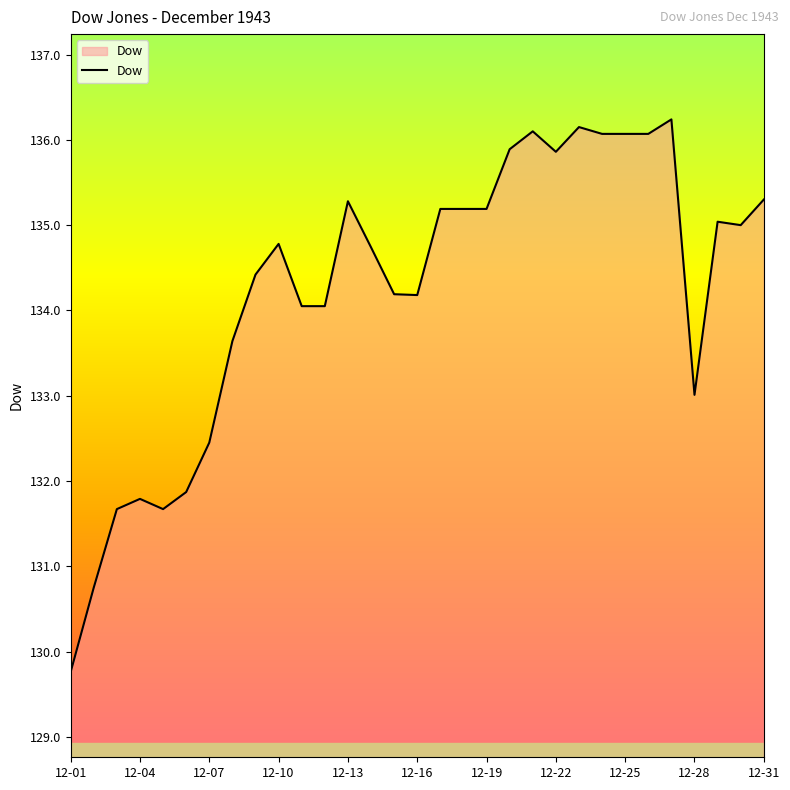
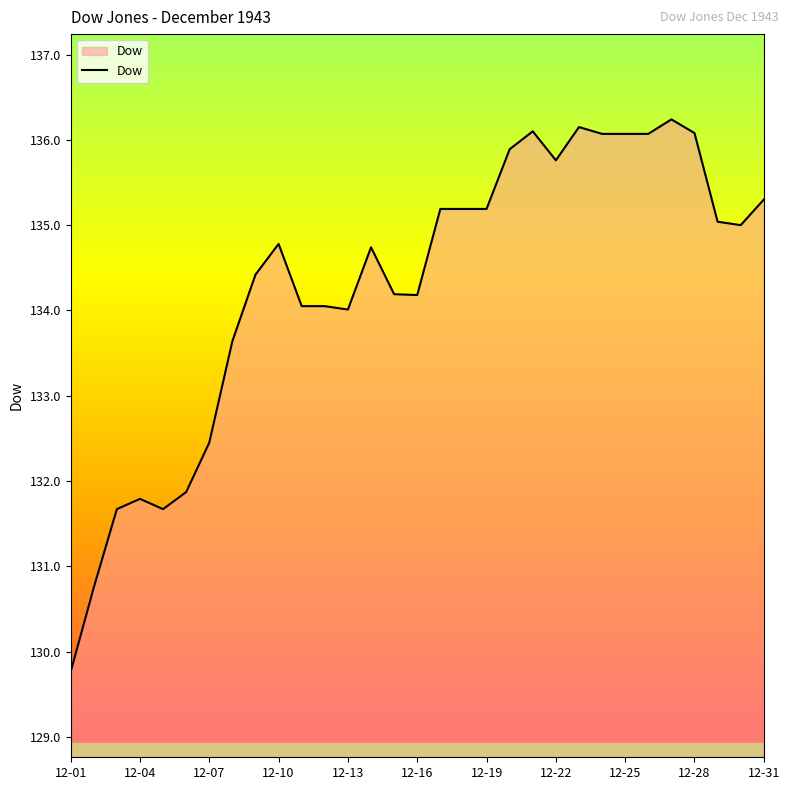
12-13: 135.3 -> 134.0
12-22: 135.9 -> 135.8
12-28: 133.0 -> 136.1
